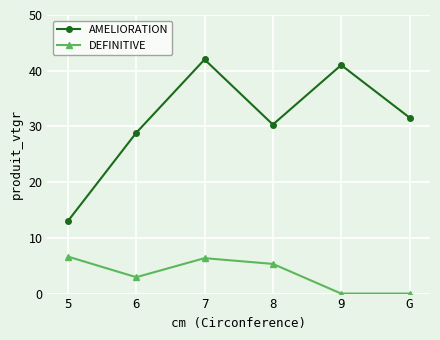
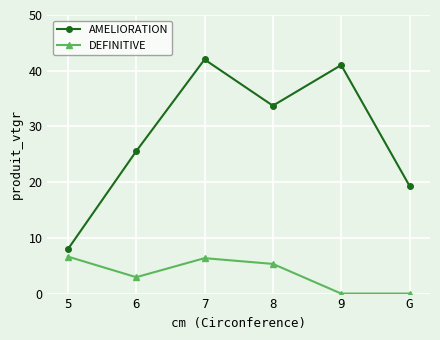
AMELIORATION, 5: 13 -> 8
AMELIORATION, 6: 29 -> 26
AMELIORATION, 8: 30 -> 34
AMELIORATION, G: 32 -> 19
